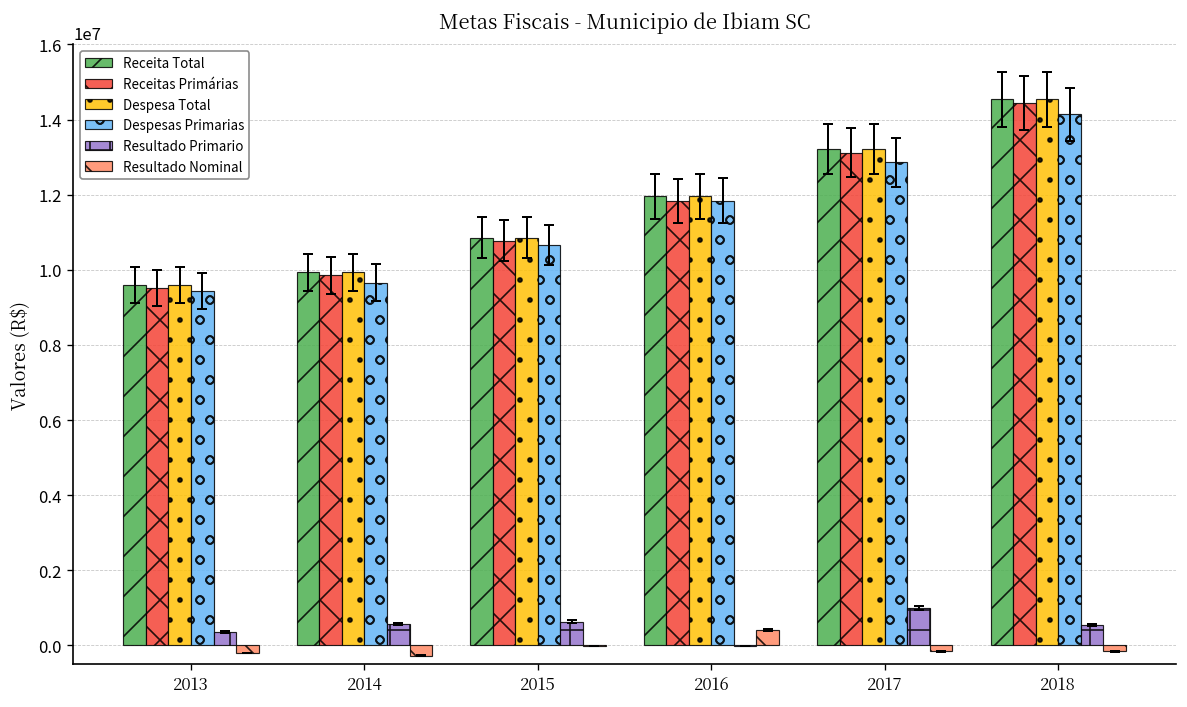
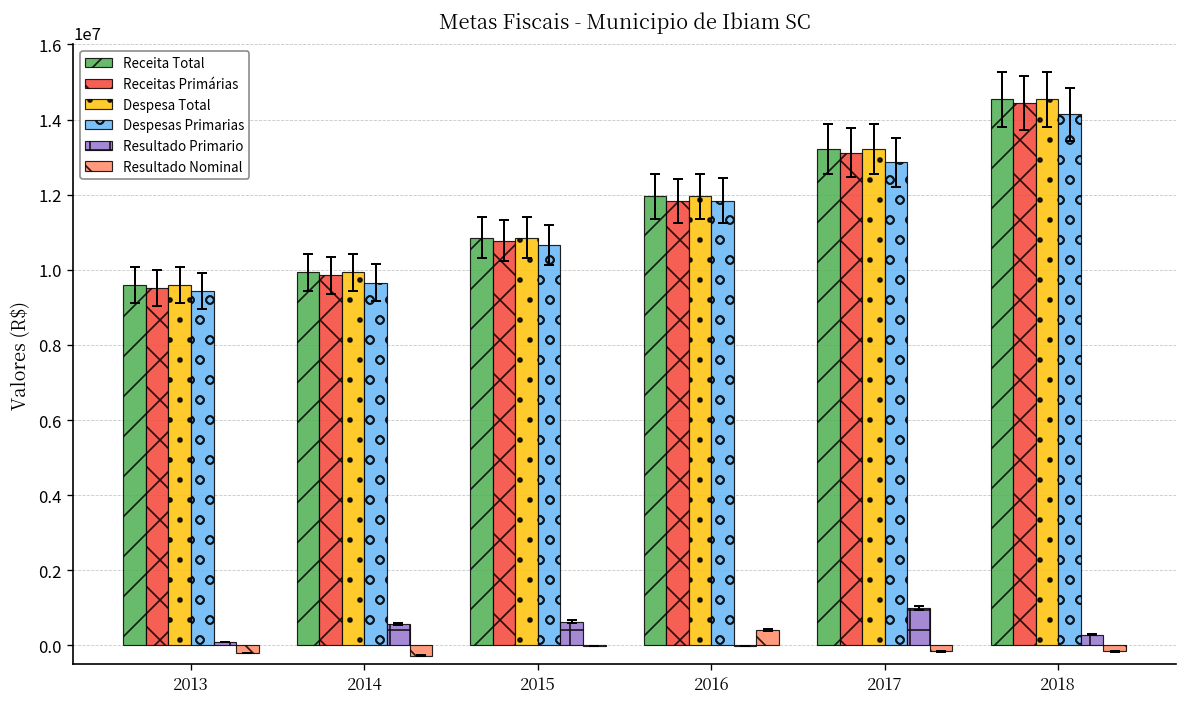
Resultado Primario, 2013: 400000 -> 100000
Resultado Primario, 2018: 600000 -> 300000
